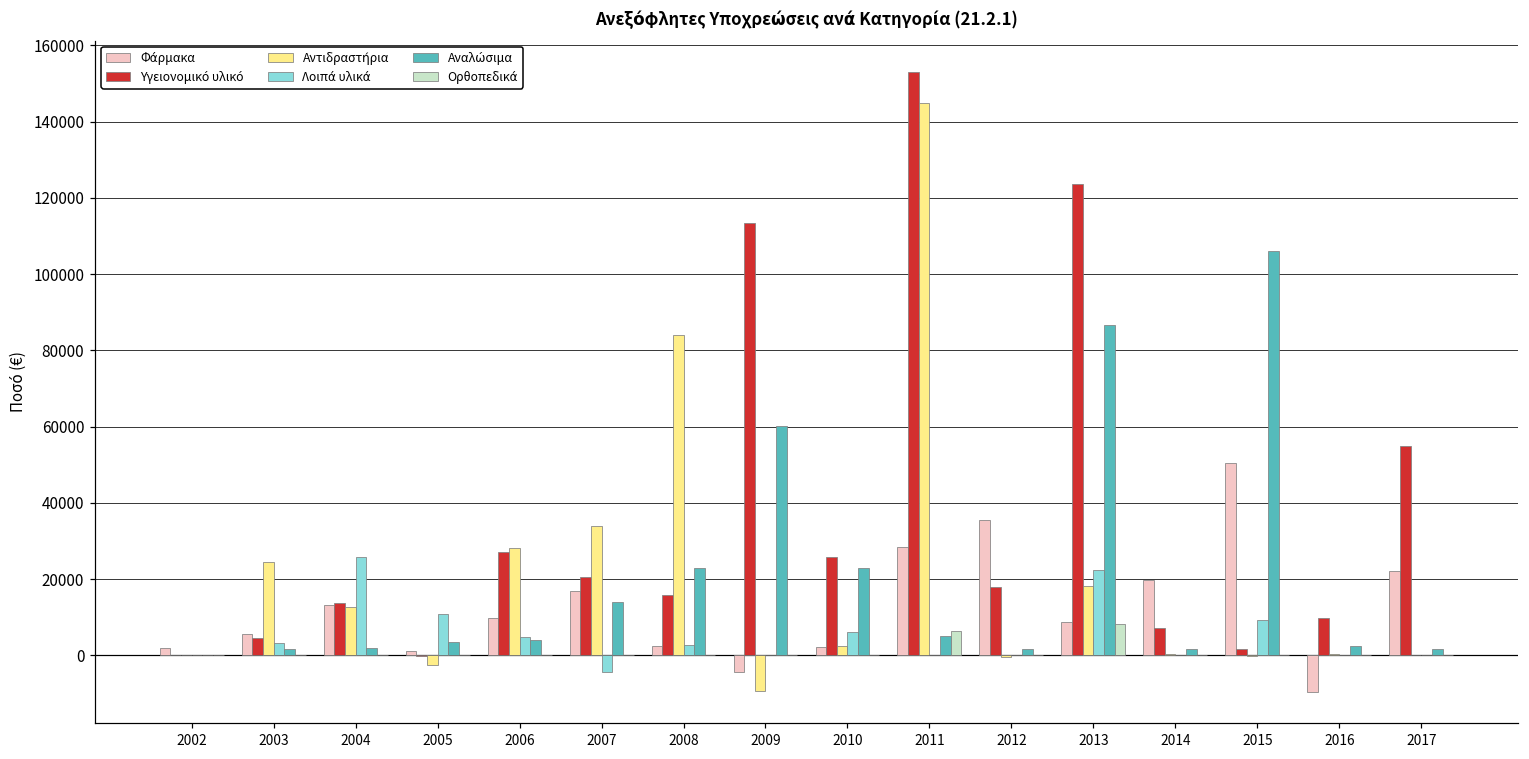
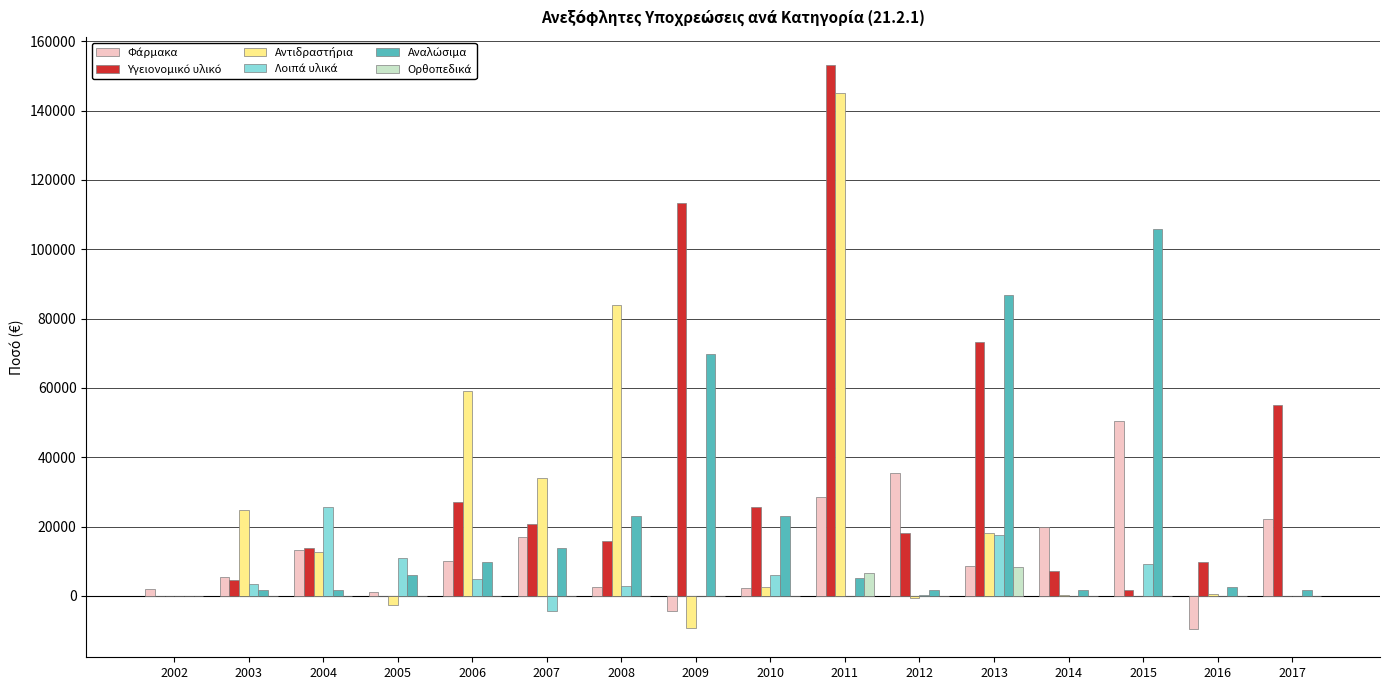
Αναλώσιμα, 2005: 4000 -> 6000
Αντιδραστήρια, 2006: 28000 -> 59000
Αναλώσιμα, 2006: 4000 -> 10000
Αναλώσιμα, 2009: 60000 -> 70000
Υγειονομικό υλικό, 2013: 124000 -> 73000
Λοιπά υλικά, 2013: 22000 -> 17000
